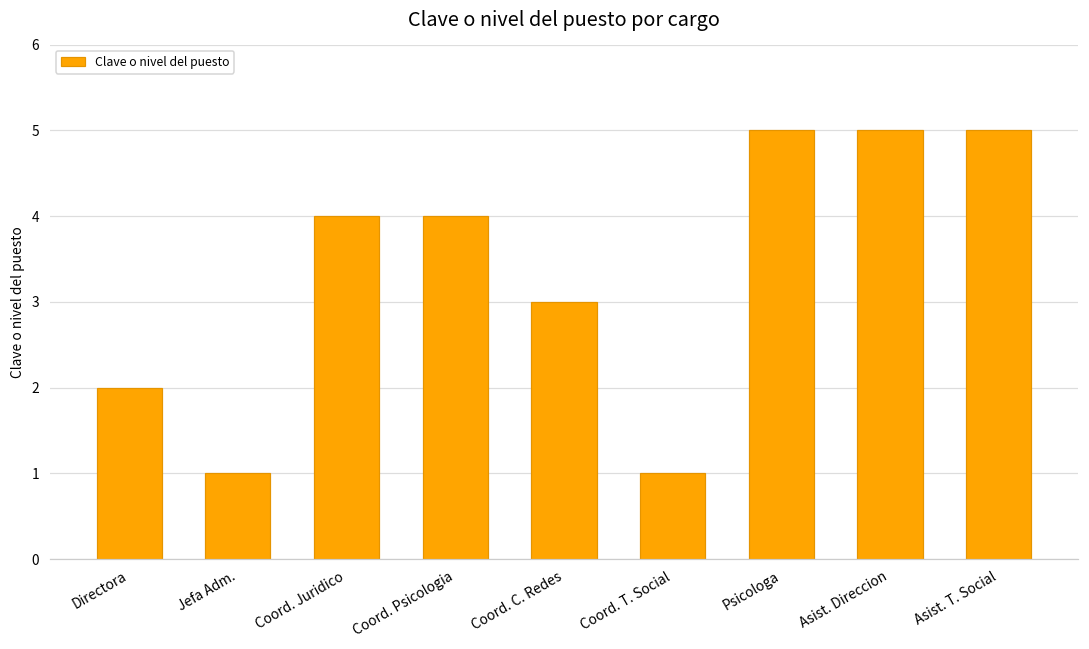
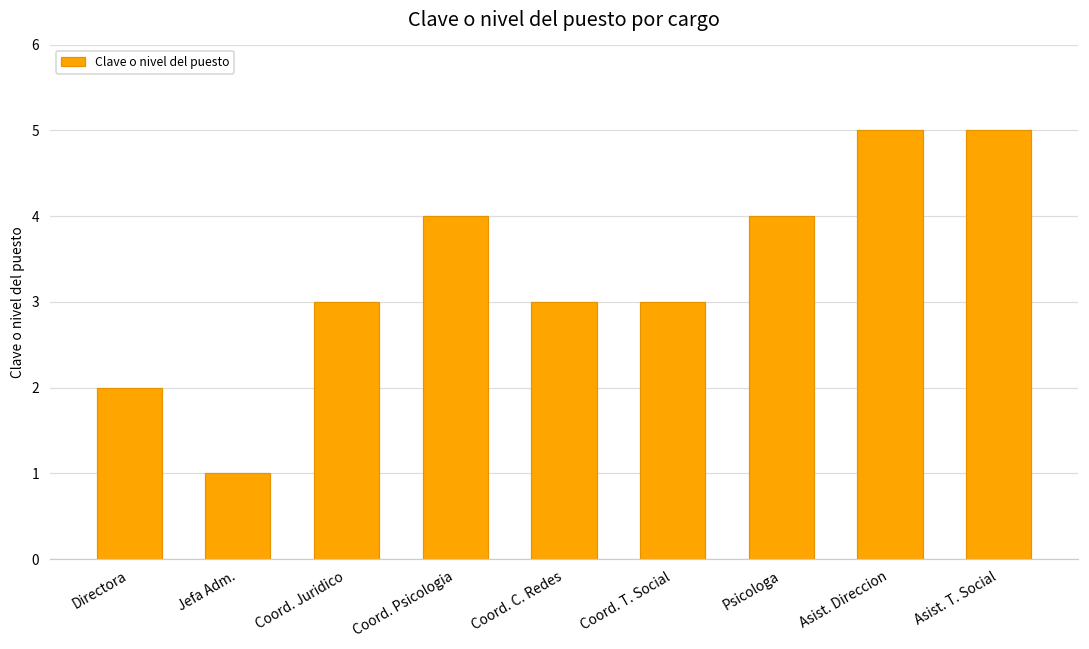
Coord. Juridico: 4 -> 3
Coord. T. Social: 1 -> 3
Psicologa: 5 -> 4
